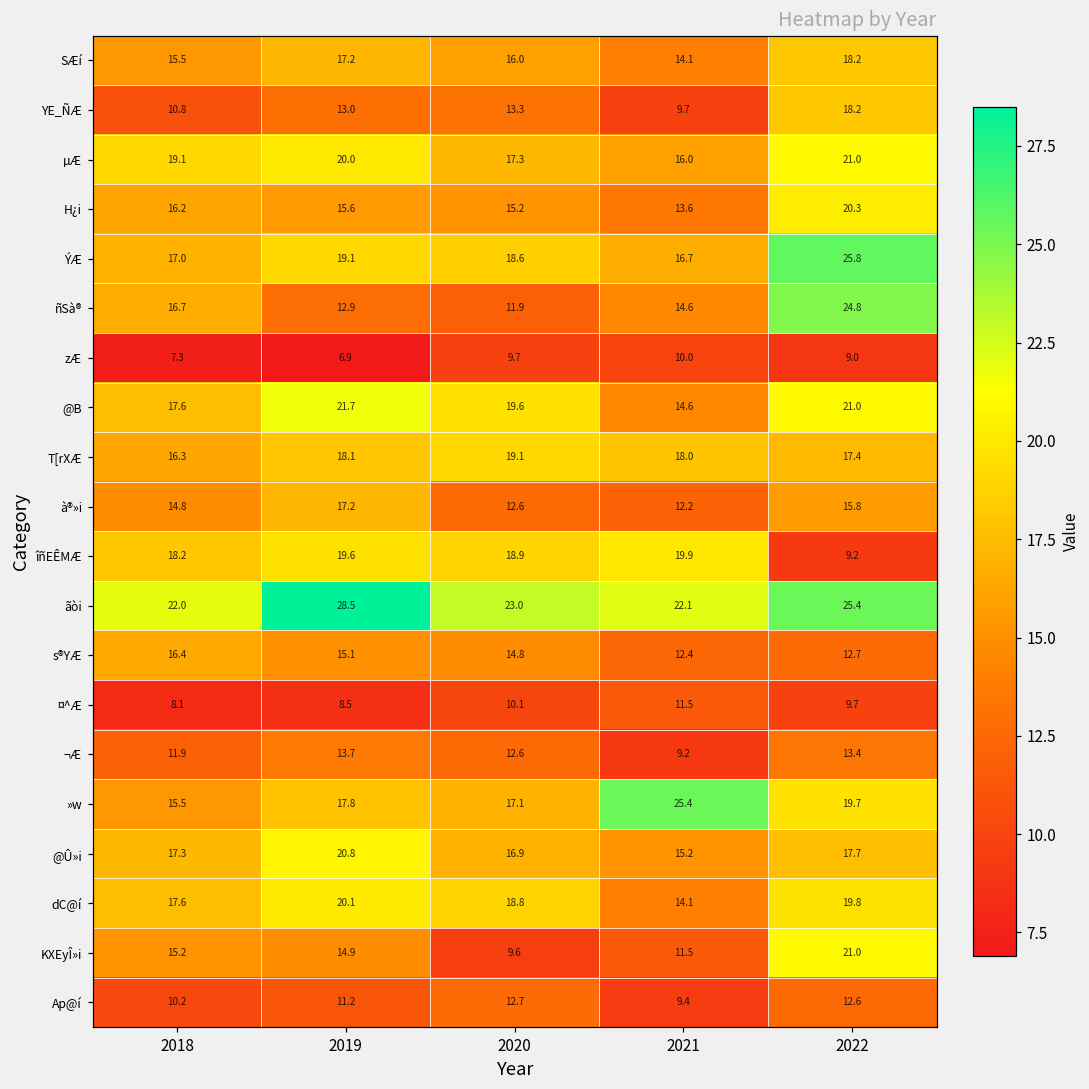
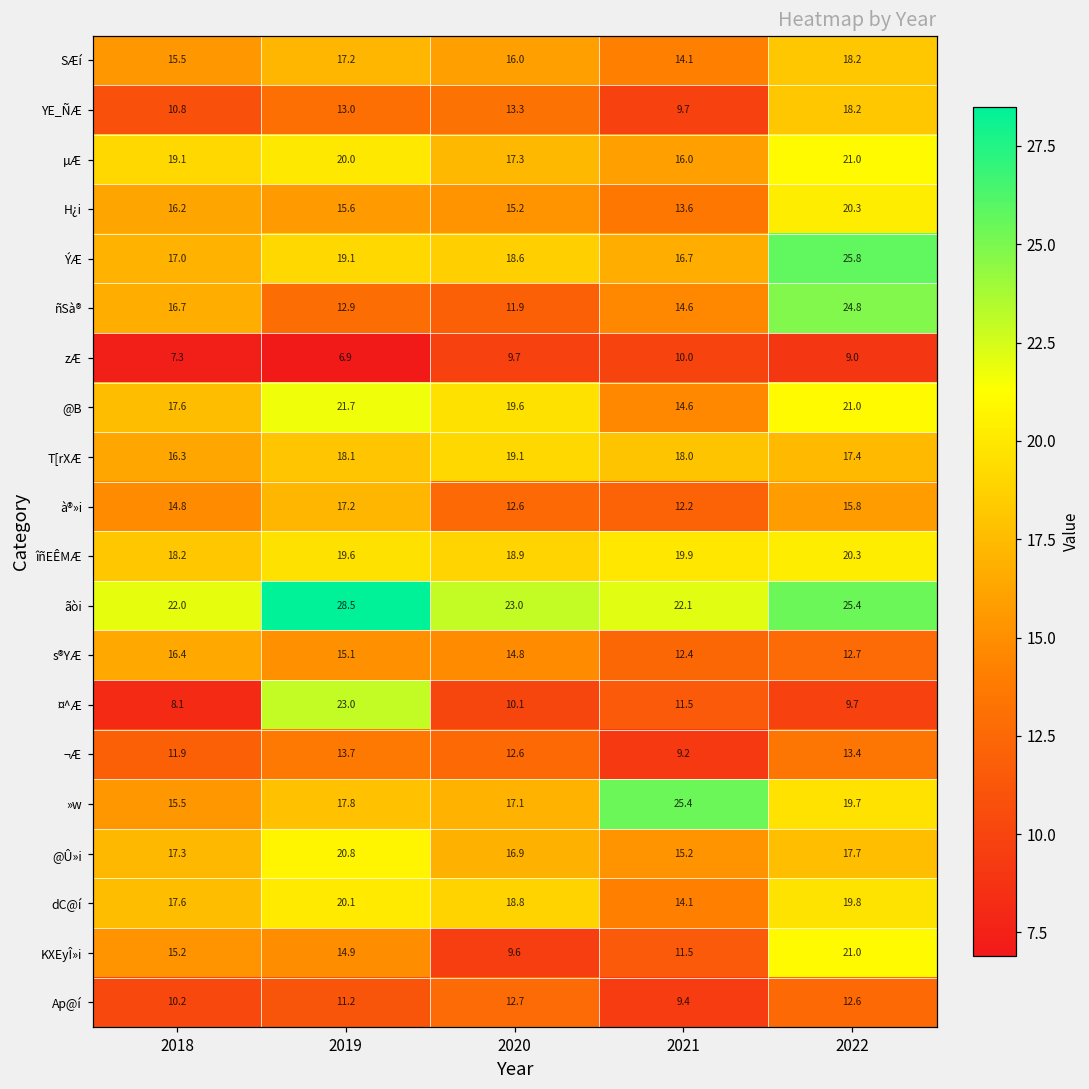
îñEÊMÆ, 2022: 9.2 -> 20.3
¤^Æ, 2019: 8.5 -> 23.0
